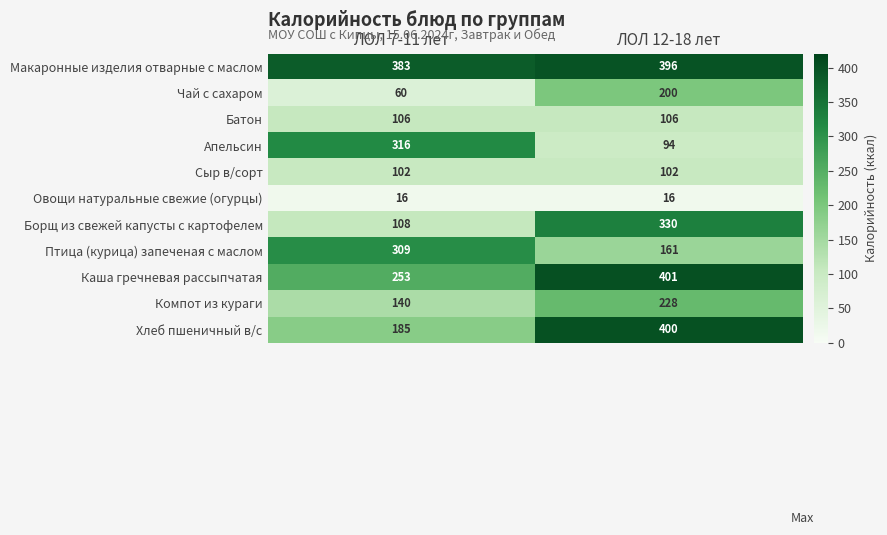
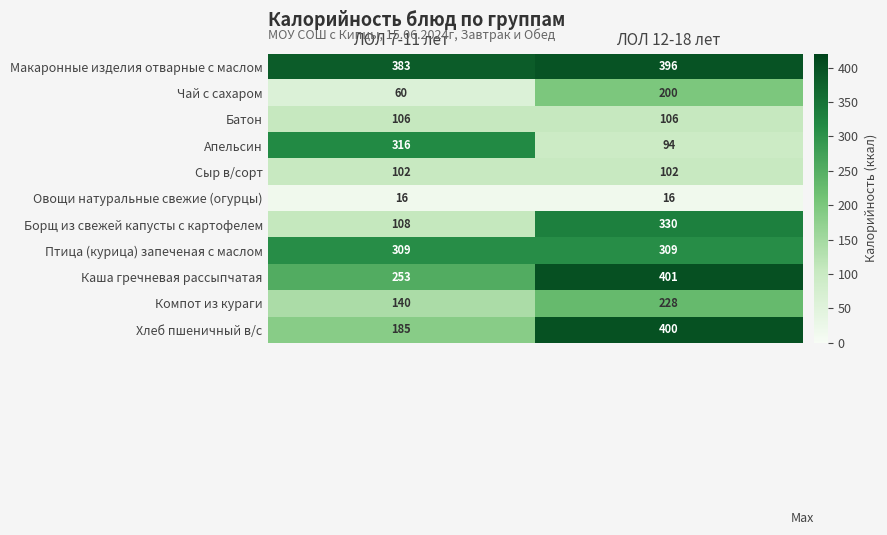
Птица (курица) запеченая с маслом, ЛОЛ 12-18 лет: 161 -> 309
